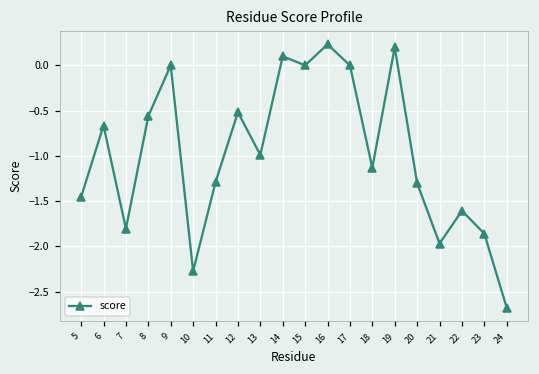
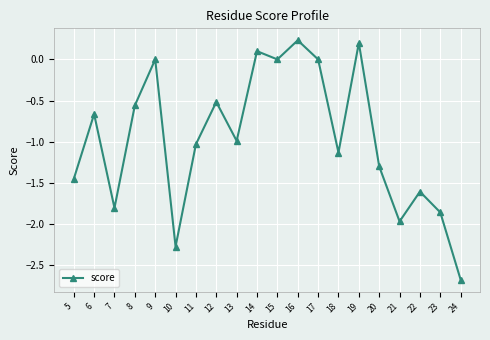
11: -1.3 -> -1.0
